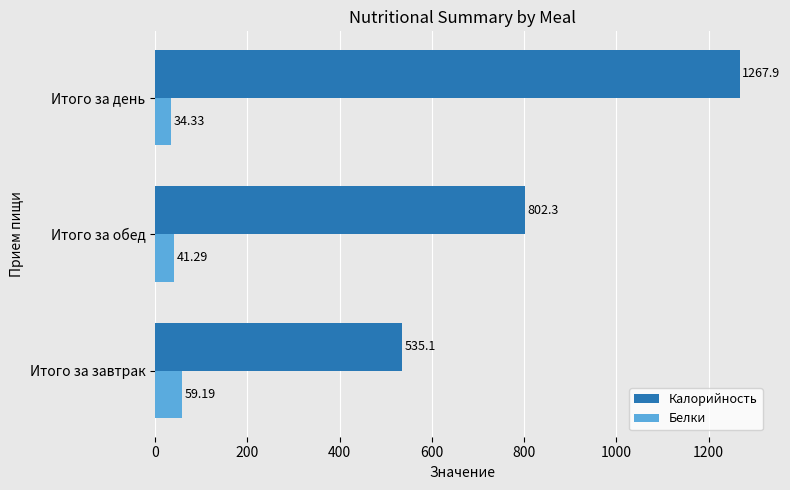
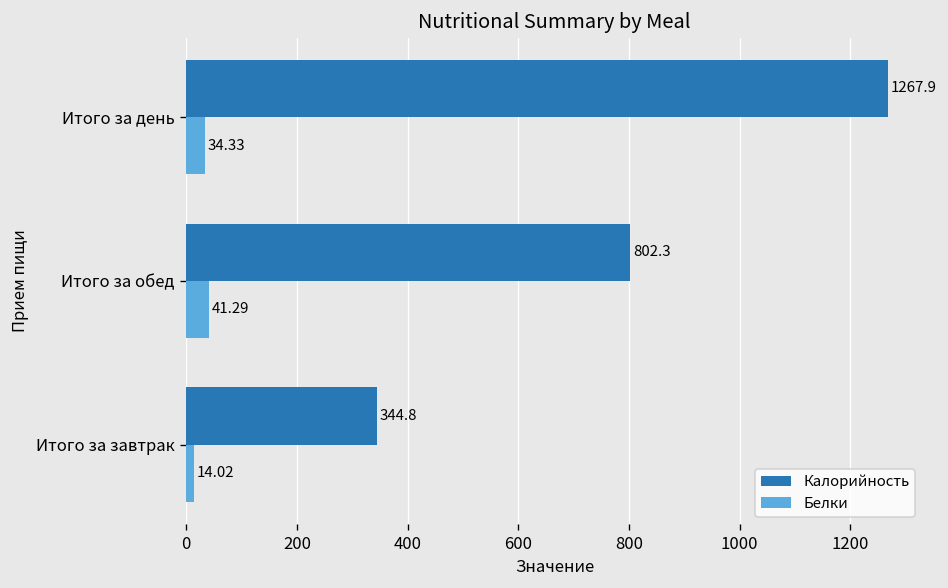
Калорийность, Итого за завтрак: 535.1 -> 344.8
Белки, Итого за завтрак: 59.19 -> 14.02
